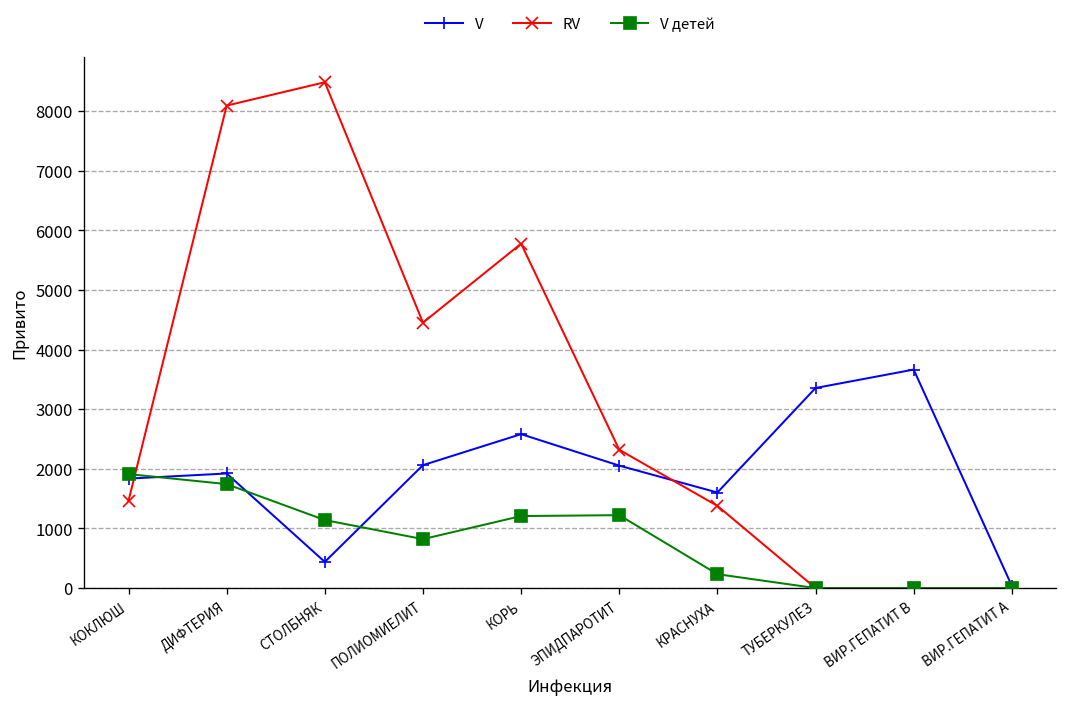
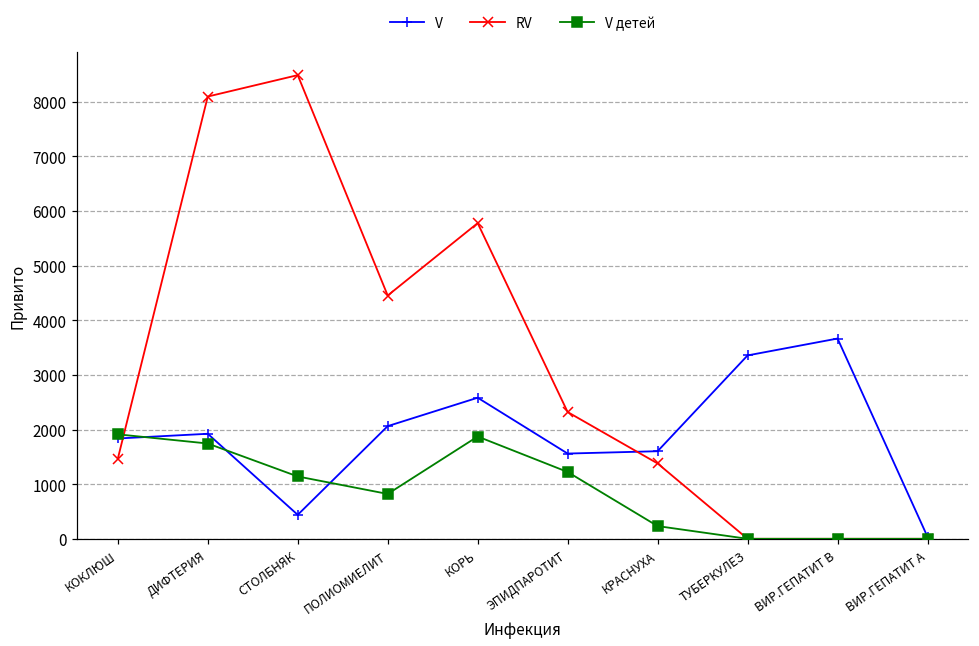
V детей, КОРЬ: 1200 -> 1900
V, ЭПИДПАРОТИТ: 2100 -> 1600
